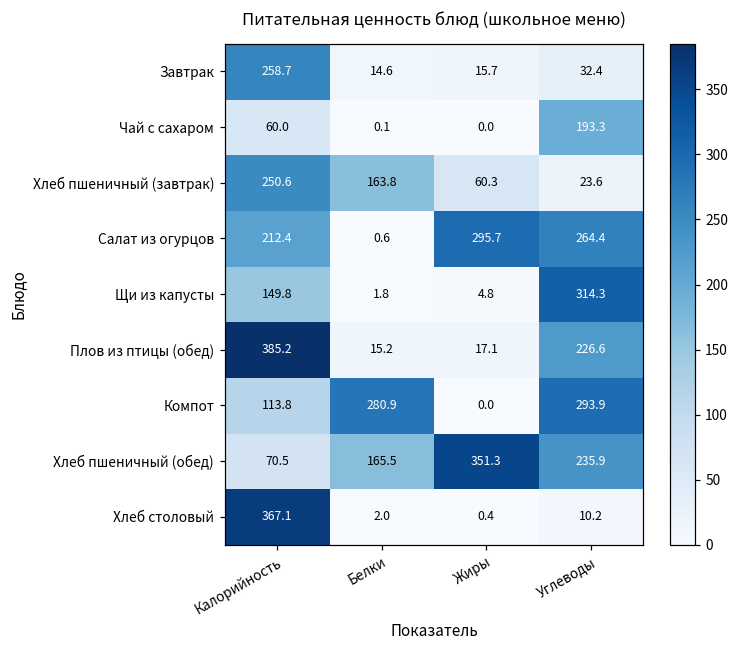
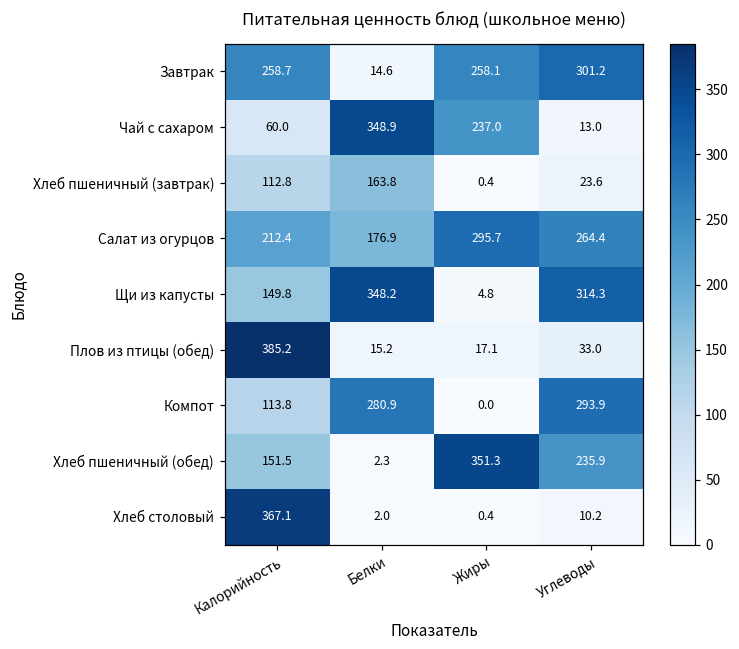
Завтрак, Жиры: 15.7 -> 258.1
Завтрак, Углеводы: 32.4 -> 301.2
Чай с сахаром, Белки: 0.1 -> 348.9
Чай с сахаром, Жиры: 0.0 -> 237.0
Чай с сахаром, Углеводы: 193.3 -> 13.0
Хлеб пшеничный (завтрак), Калорийность: 250.6 -> 112.8
Хлеб пшеничный (завтрак), Жиры: 60.3 -> 0.4
Салат из огурцов, Белки: 0.6 -> 176.9
Щи из капусты, Белки: 1.8 -> 348.2
Плов из птицы (обед), Углеводы: 226.6 -> 33.0
Хлеб пшеничный (обед), Калорийность: 70.5 -> 151.5
Хлеб пшеничный (обед), Белки: 165.5 -> 2.3
